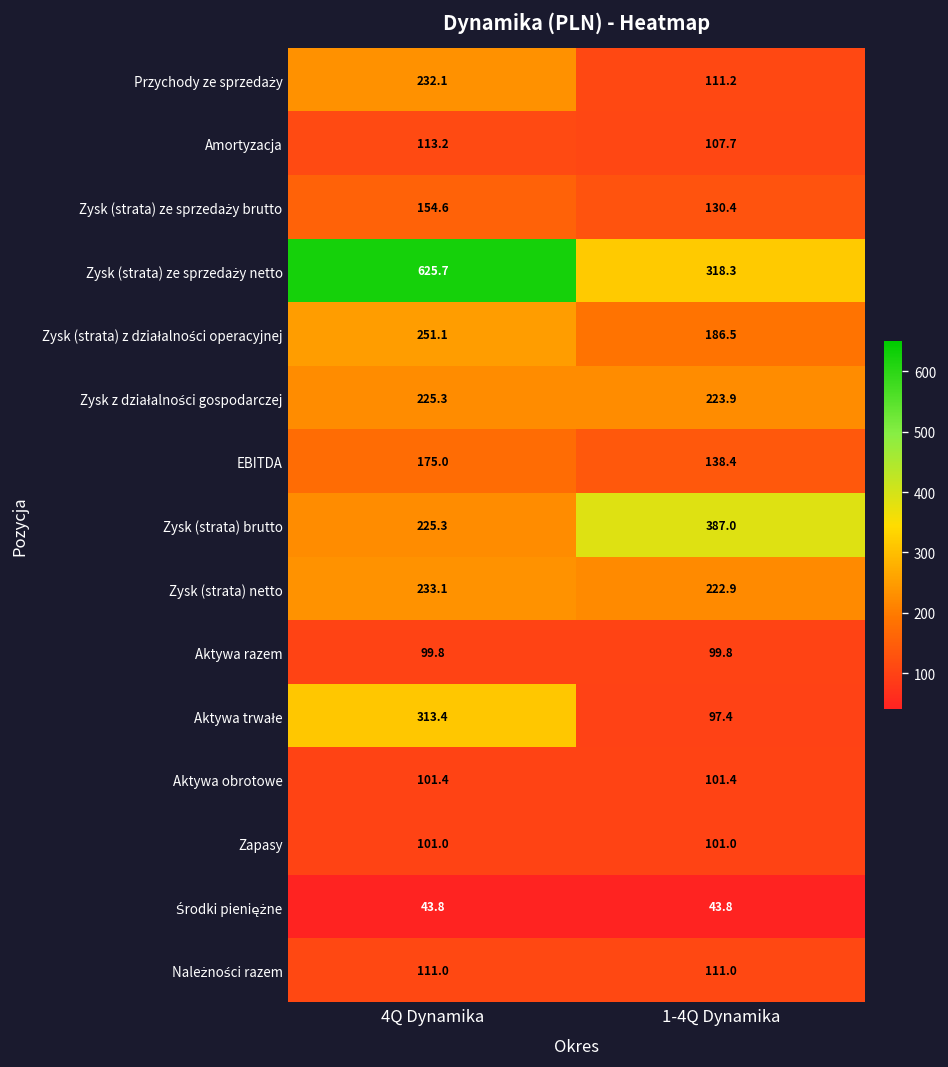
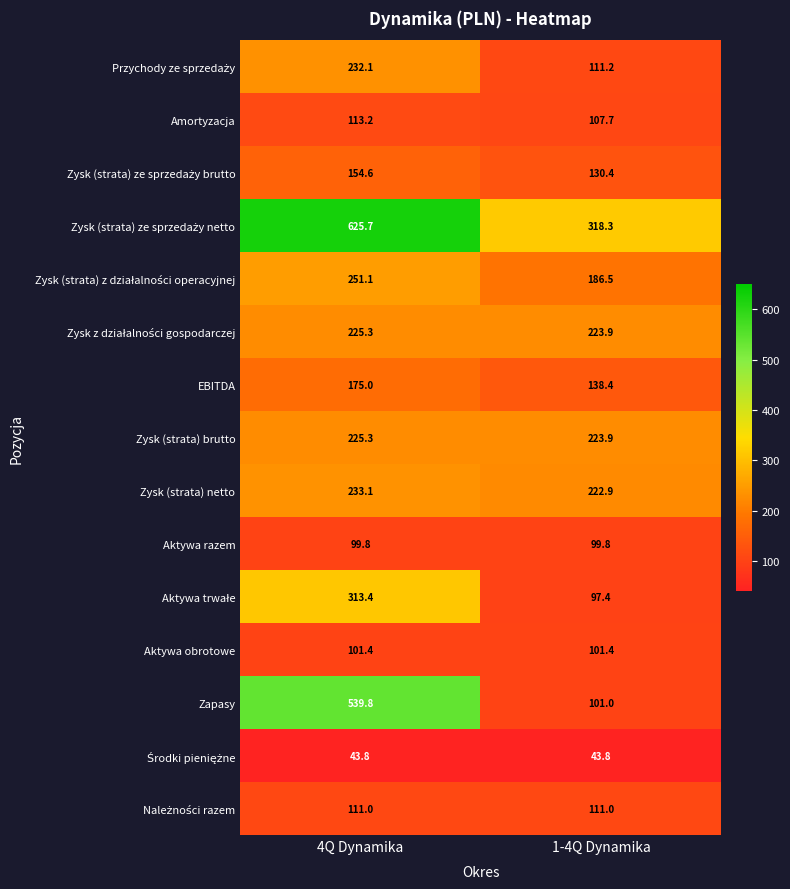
Zysk (strata) brutto, 1-4Q Dynamika: 387.0 -> 223.9
Zapasy, 4Q Dynamika: 101.0 -> 539.8
